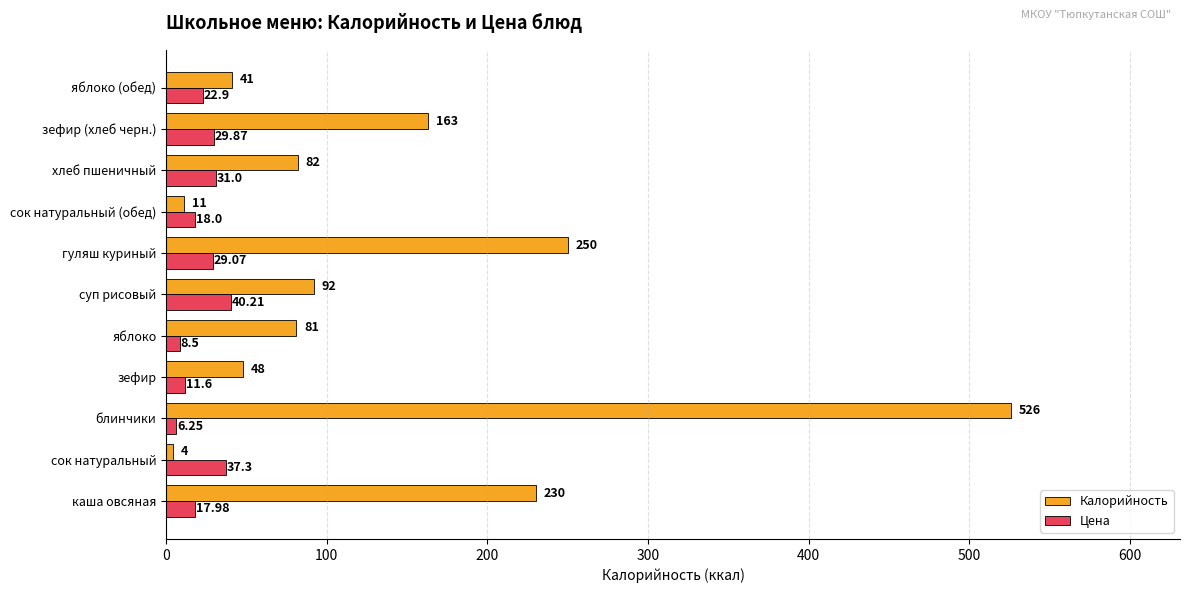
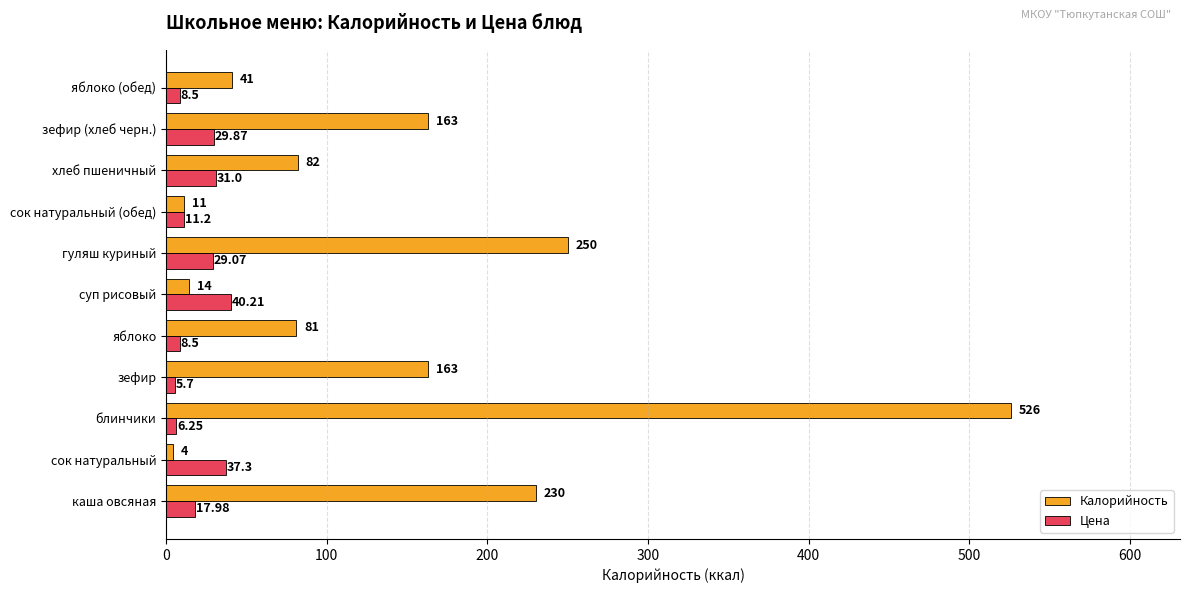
Цена, яблоко (обед): 22.9 -> 8.5
Цена, сок натуральный (обед): 18.0 -> 11.2
Калорийность, суп рисовый: 92 -> 14
Калорийность, зефир: 48 -> 163
Цена, зефир: 11.6 -> 5.7
